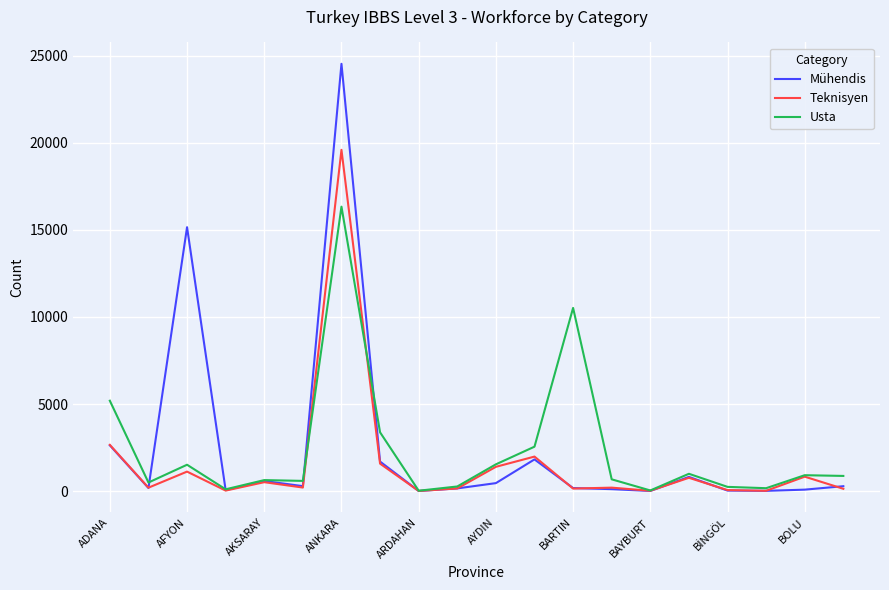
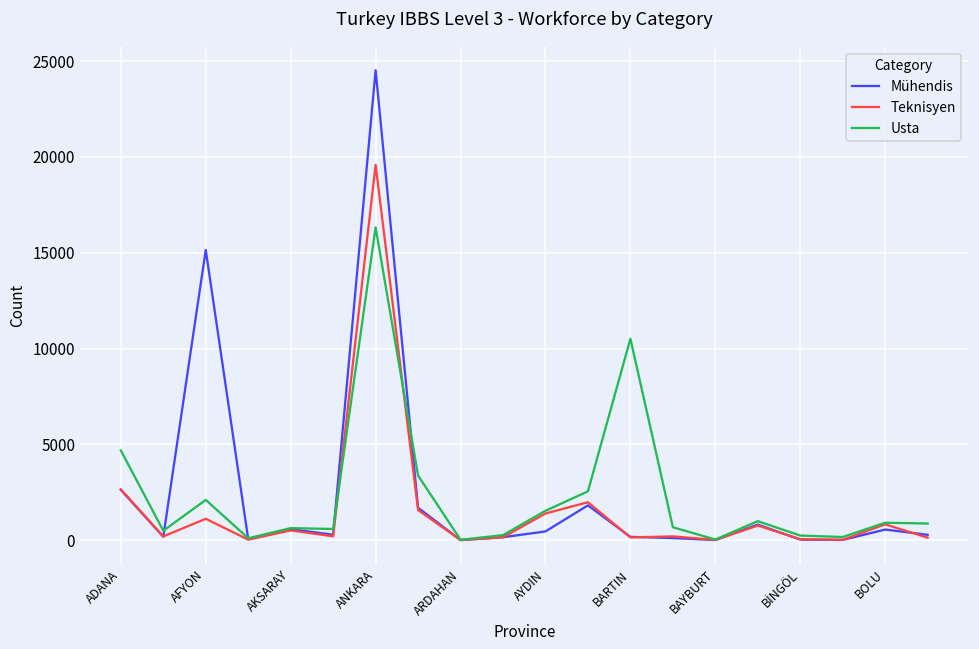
Usta, ADANA: 5200 -> 4700
Usta, AFYON: 1500 -> 2100
Mühendis, BOLU: 100 -> 600
